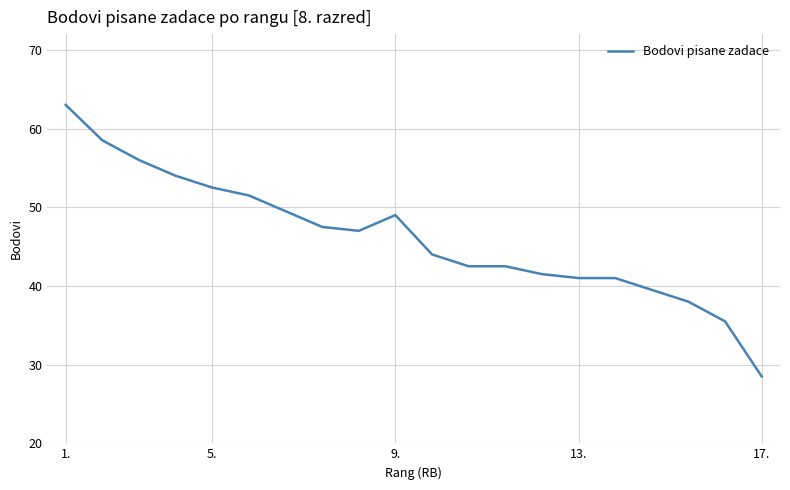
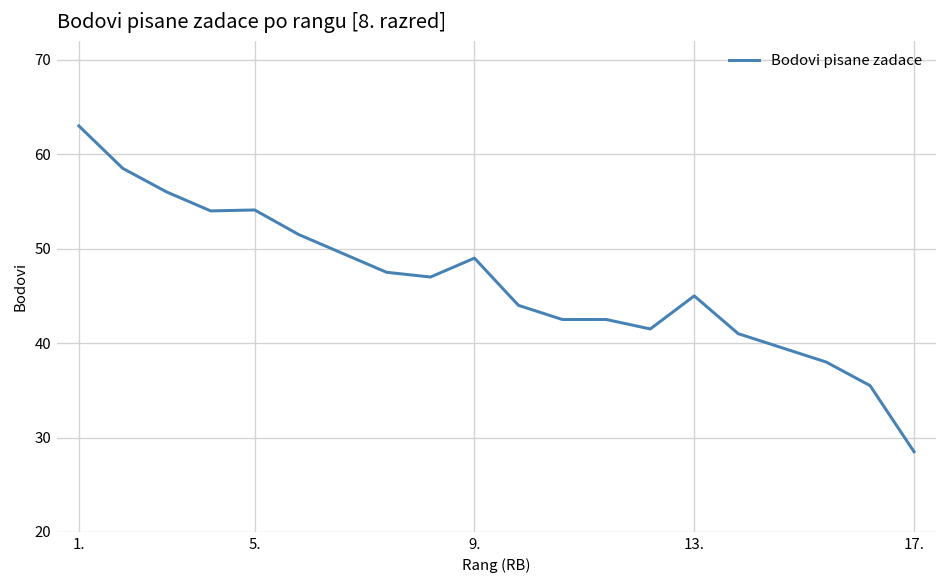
5.: 53 -> 54
13.: 41 -> 45
